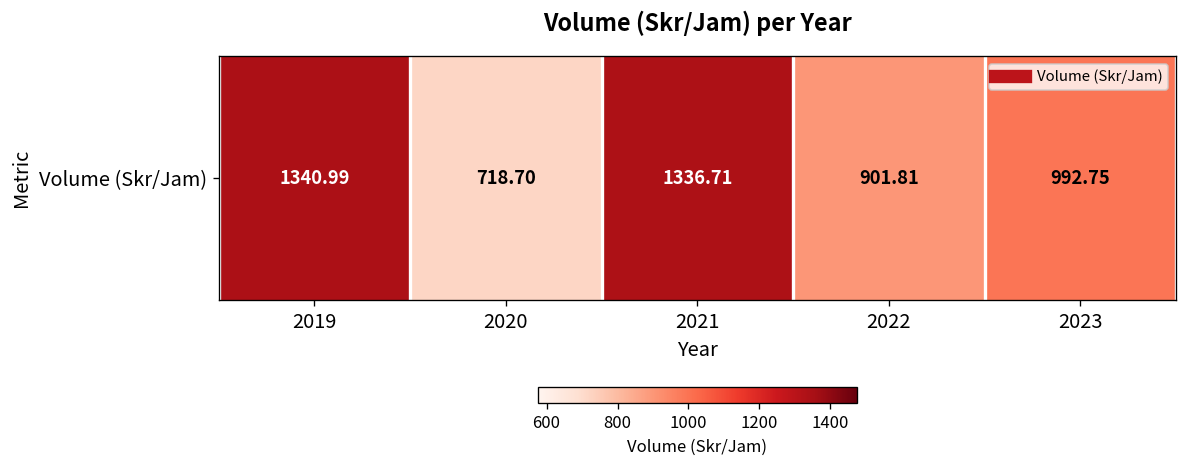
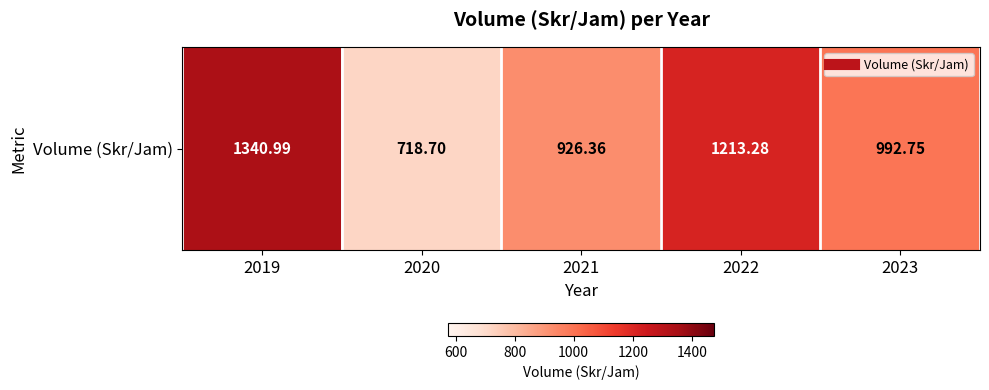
Volume (Skr/Jam), 2021: 1336.71 -> 926.36
Volume (Skr/Jam), 2022: 901.81 -> 1213.28
